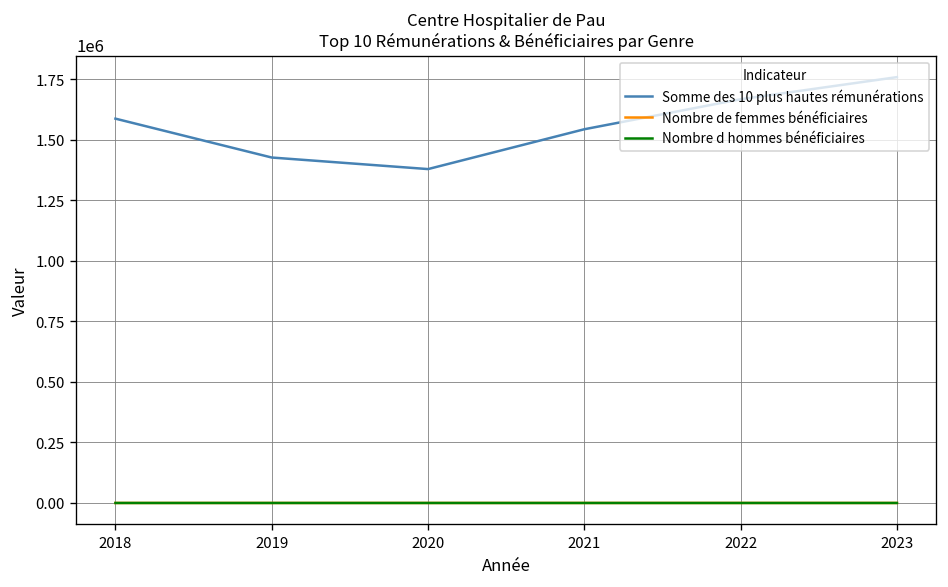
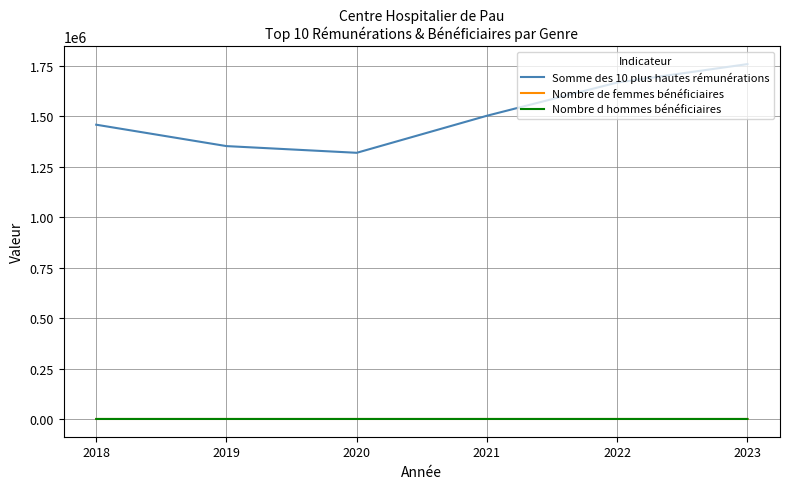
Somme des 10 plus hautes rémunérations, 2018: 1590000 -> 1460000
Somme des 10 plus hautes rémunérations, 2019: 1430000 -> 1350000
Somme des 10 plus hautes rémunérations, 2020: 1380000 -> 1320000
Somme des 10 plus hautes rémunérations, 2021: 1540000 -> 1500000
